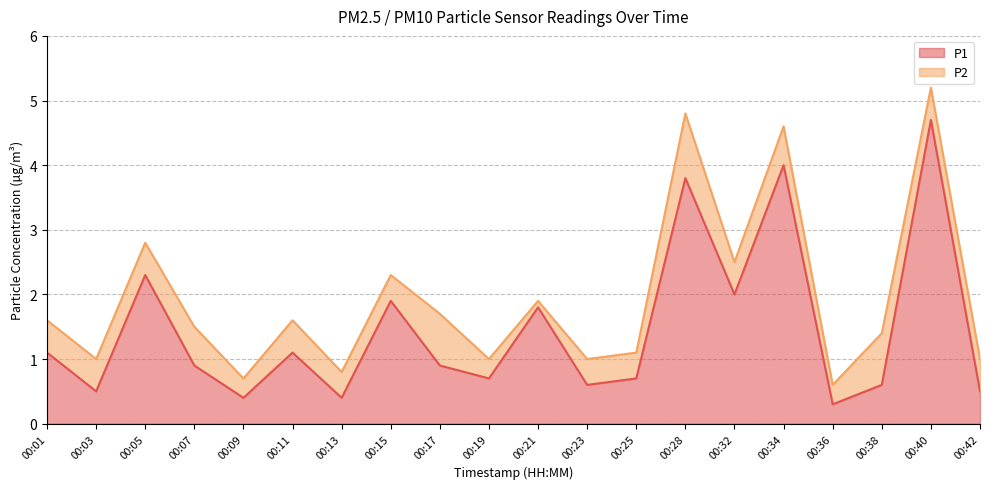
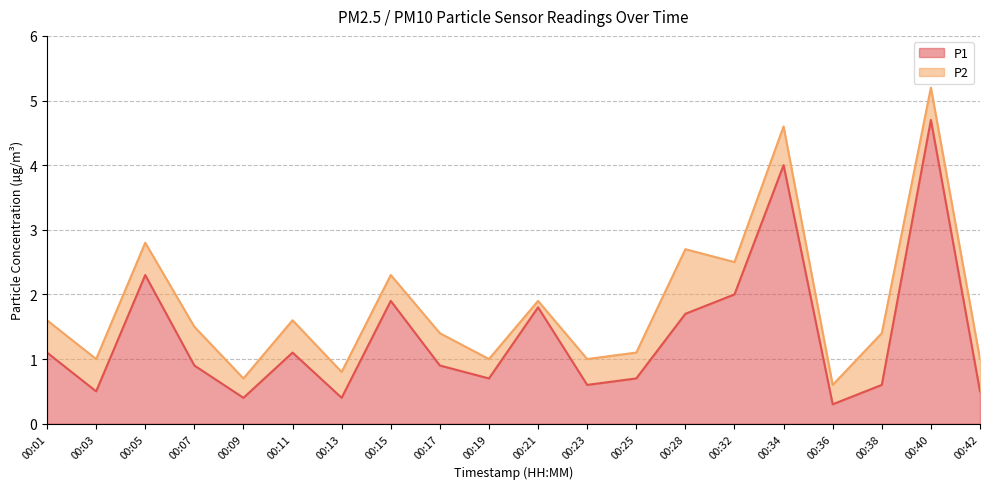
P2, 00:17: 0.8 -> 0.5
P1, 00:28: 3.8 -> 1.7
